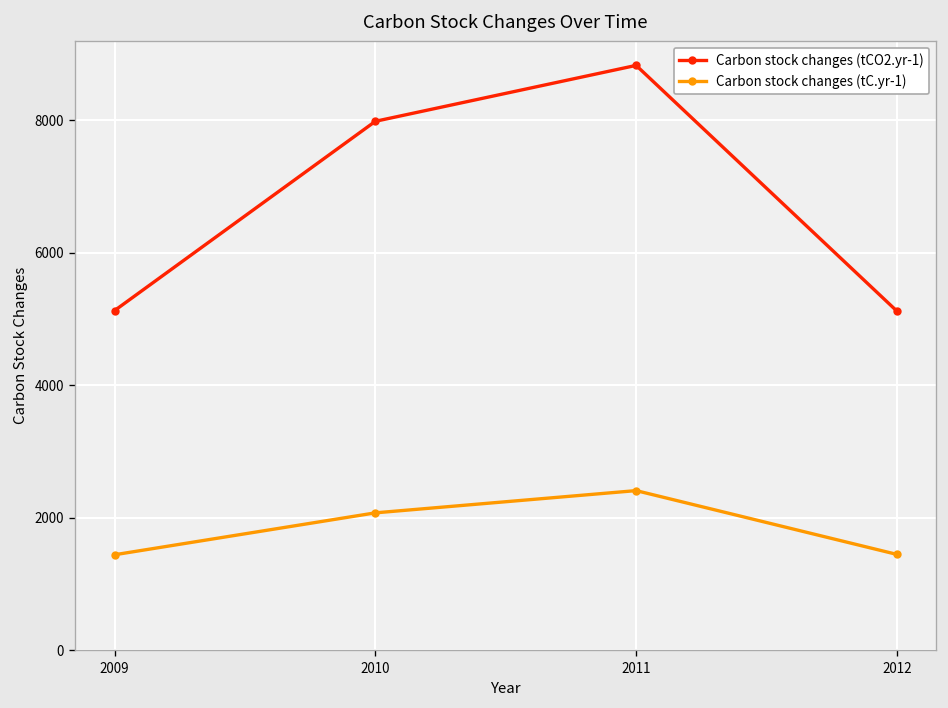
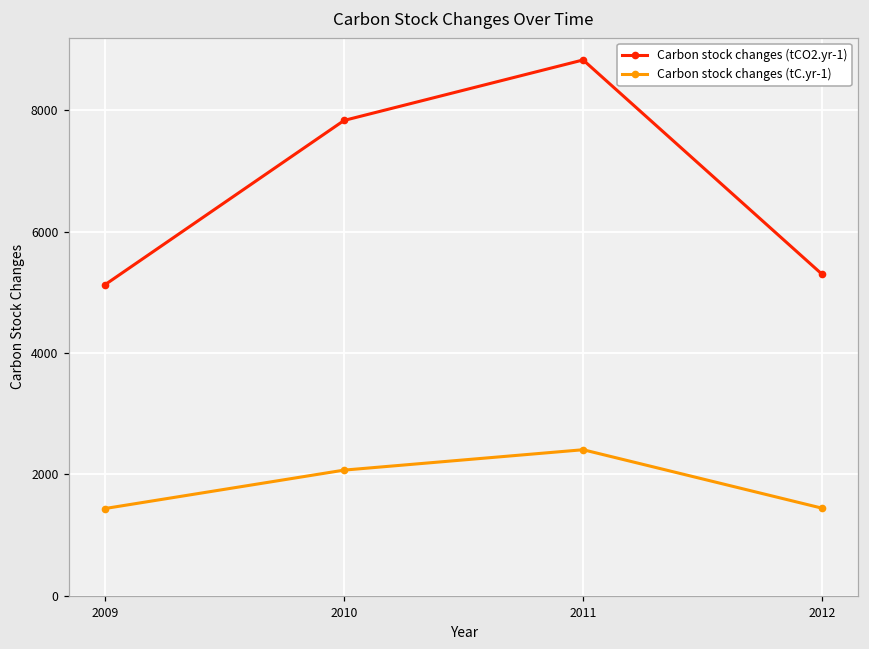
Carbon stock changes (tCO2.yr-1), 2010: 8000 -> 7800
Carbon stock changes (tCO2.yr-1), 2012: 5100 -> 5300
